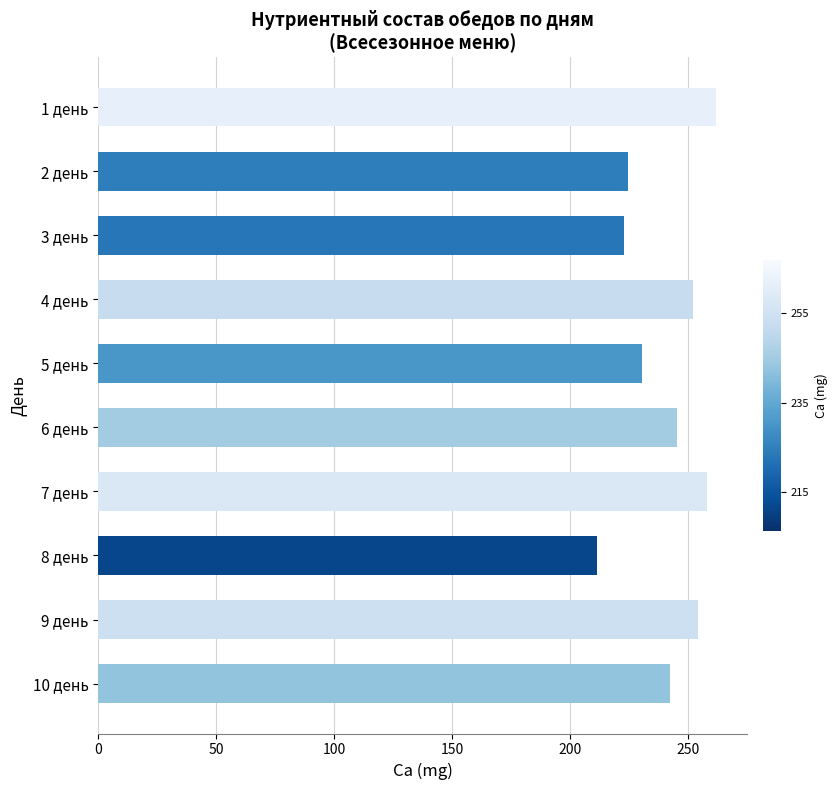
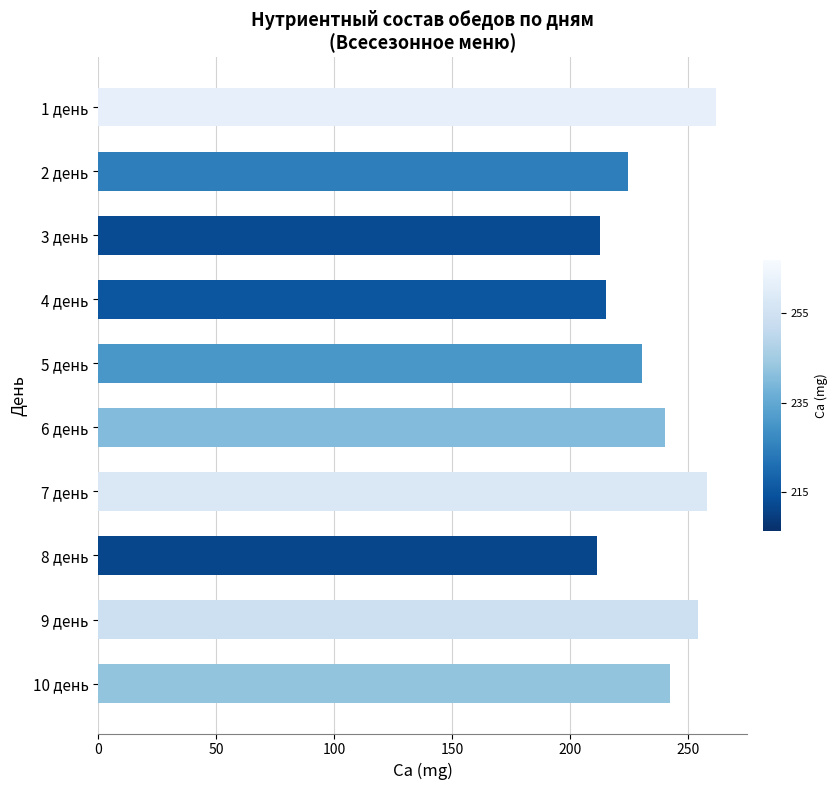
3 день: 223 -> 213
4 день: 252 -> 215
6 день: 245 -> 240
